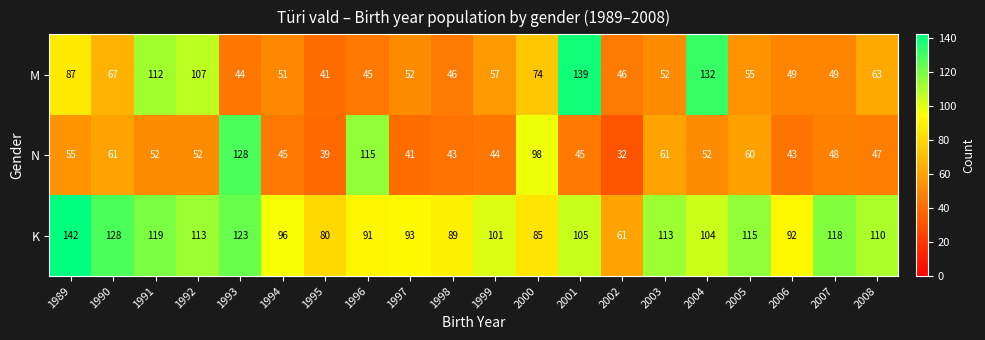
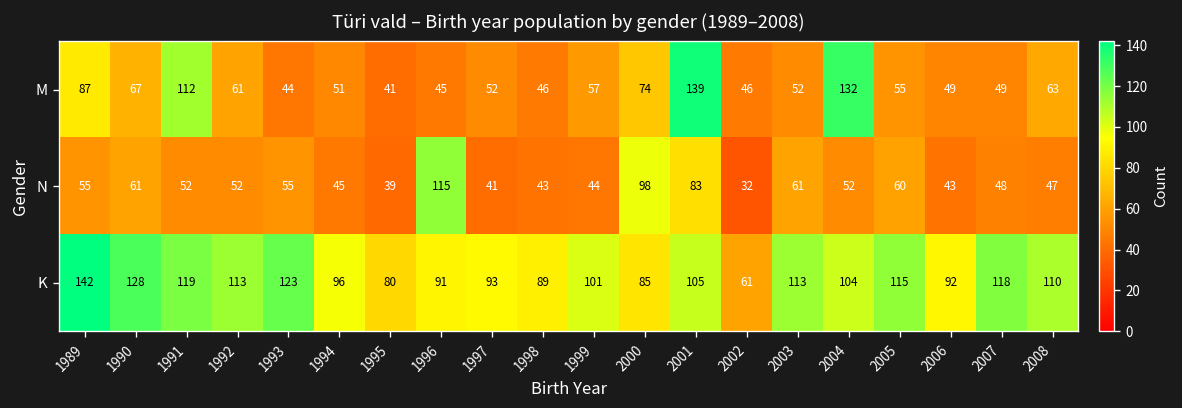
M, 1992: 107 -> 61
N, 1993: 128 -> 55
N, 2001: 45 -> 83
